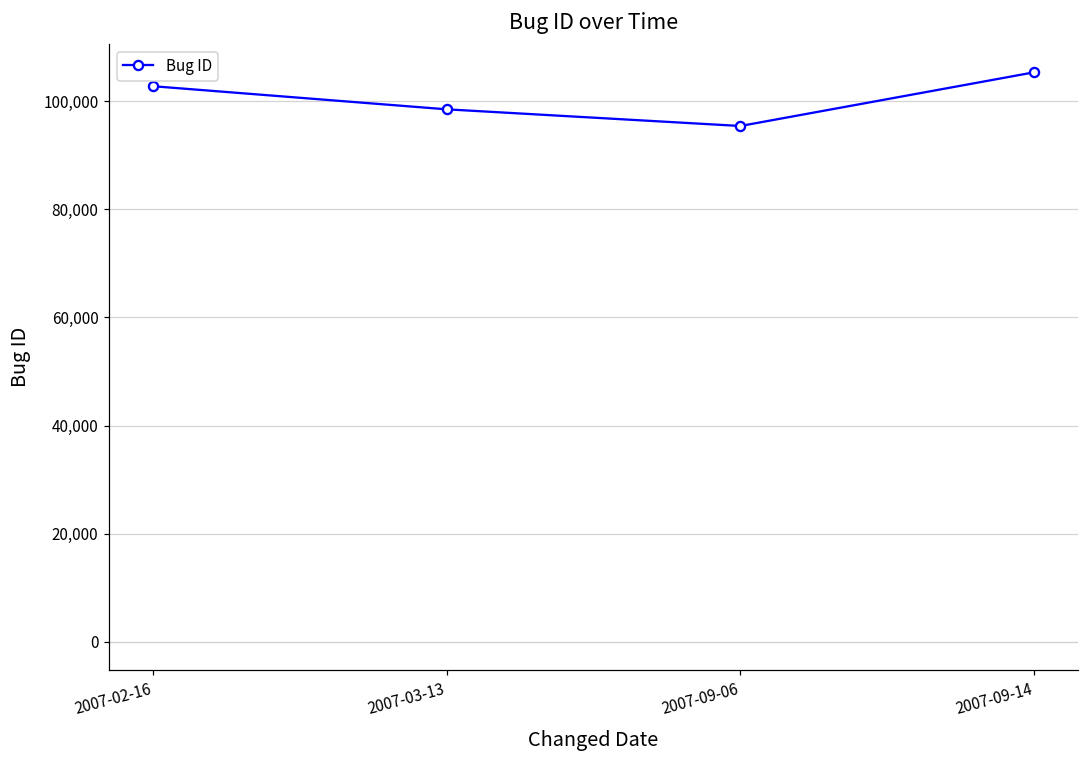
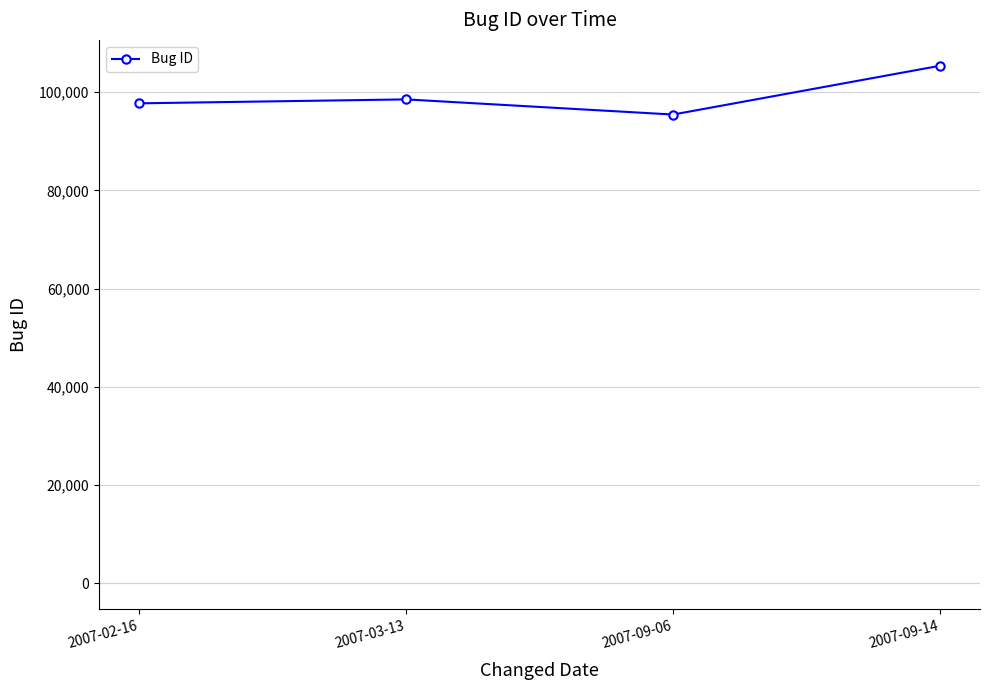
2007-02-16: 103,000 -> 98,000
